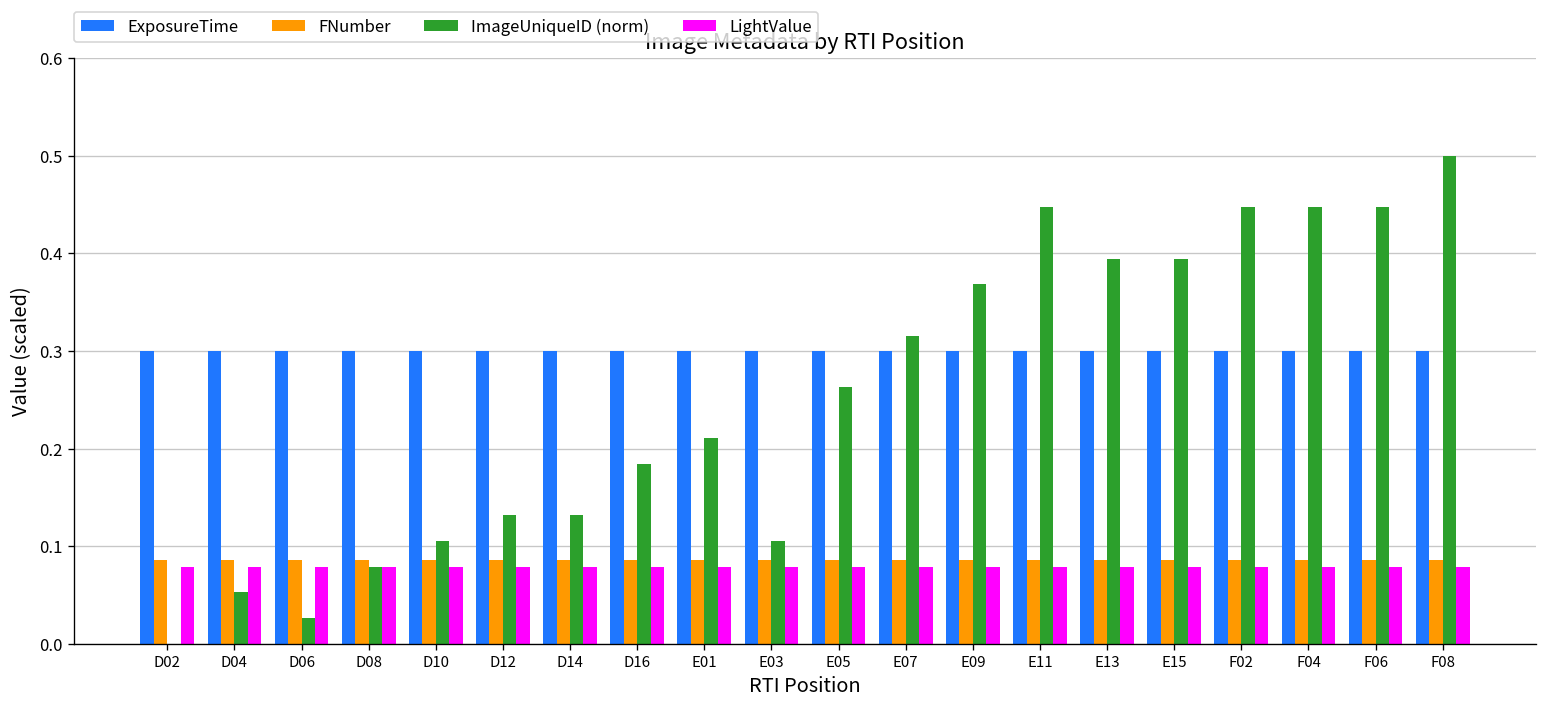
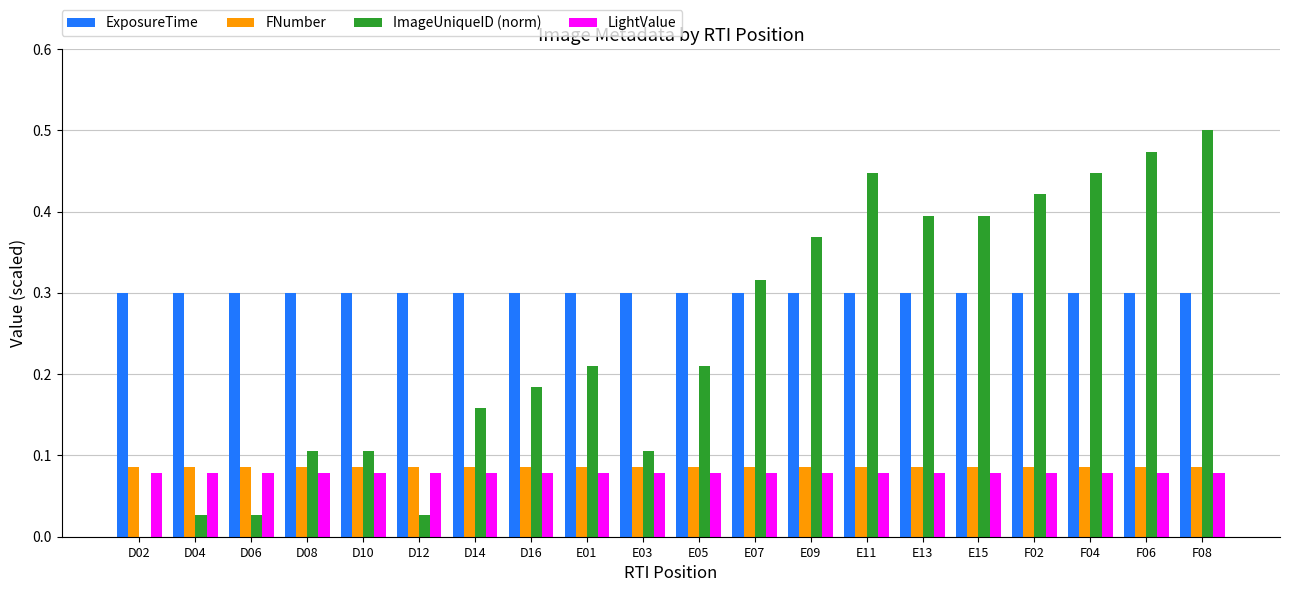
ImageUniqueID (norm), D04: 0.05 -> 0.03
ImageUniqueID (norm), D08: 0.08 -> 0.11
ImageUniqueID (norm), D12: 0.13 -> 0.03
ImageUniqueID (norm), D14: 0.13 -> 0.16
ImageUniqueID (norm), E05: 0.26 -> 0.21
ImageUniqueID (norm), F02: 0.45 -> 0.42
ImageUniqueID (norm), F06: 0.45 -> 0.47
